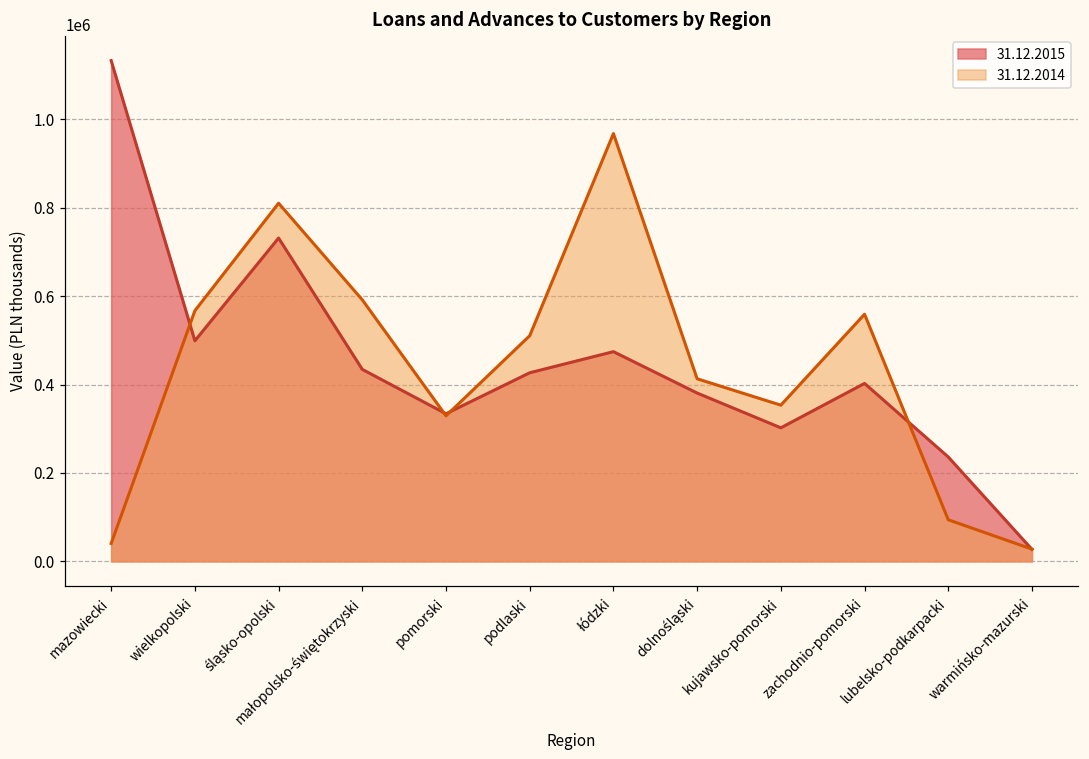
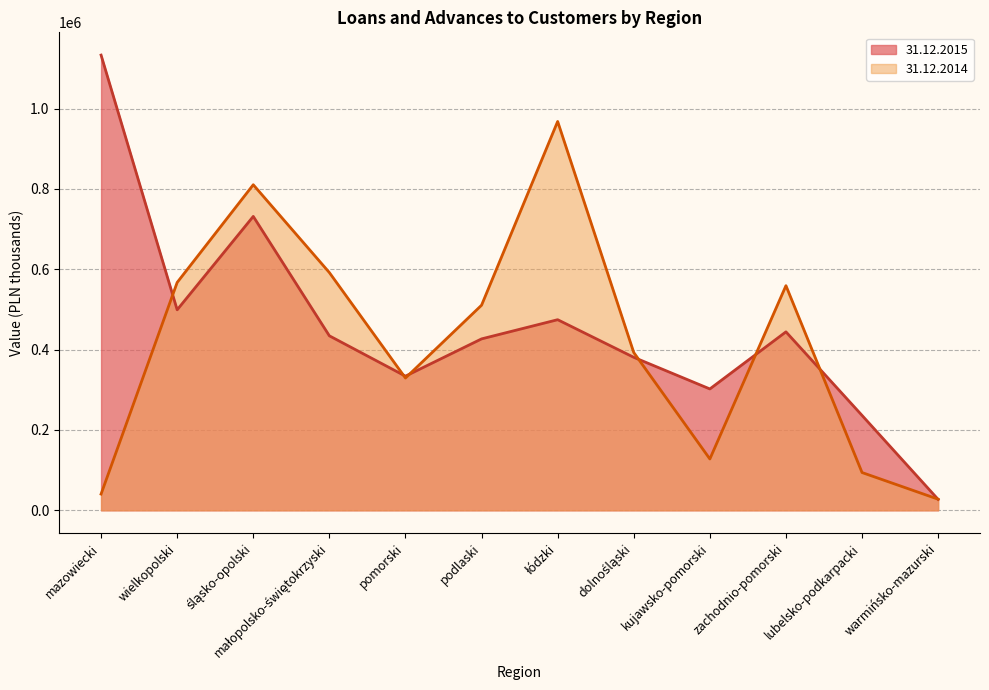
31.12.2014, dolnośląski: 410000 -> 390000
31.12.2014, kujawsko-pomorski: 350000 -> 130000
31.12.2015, zachodnio-pomorski: 400000 -> 440000
